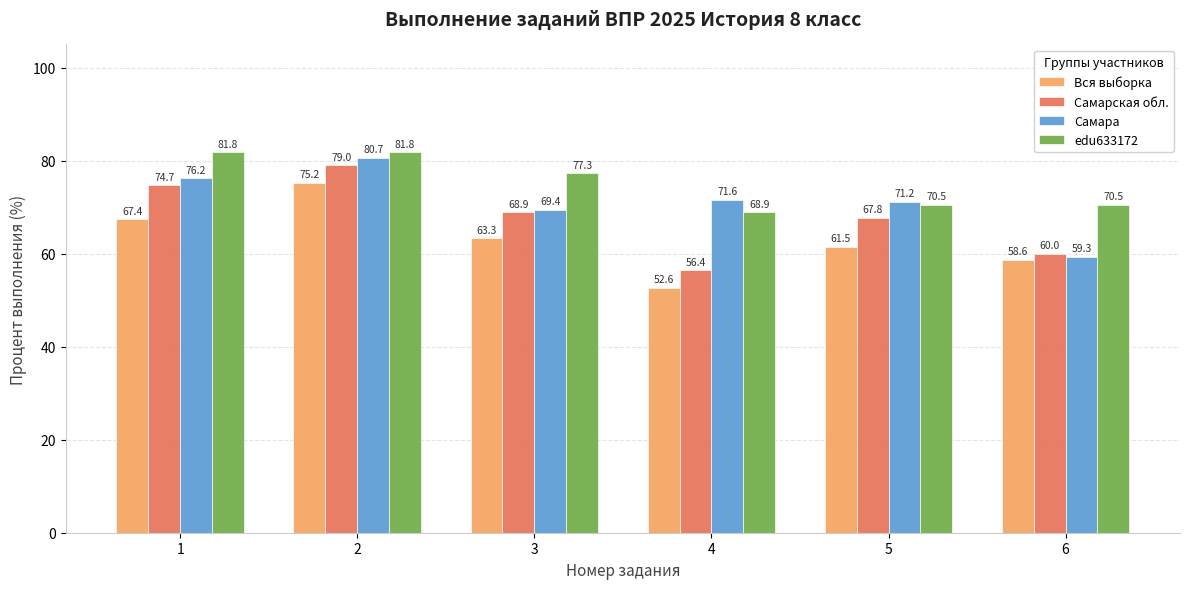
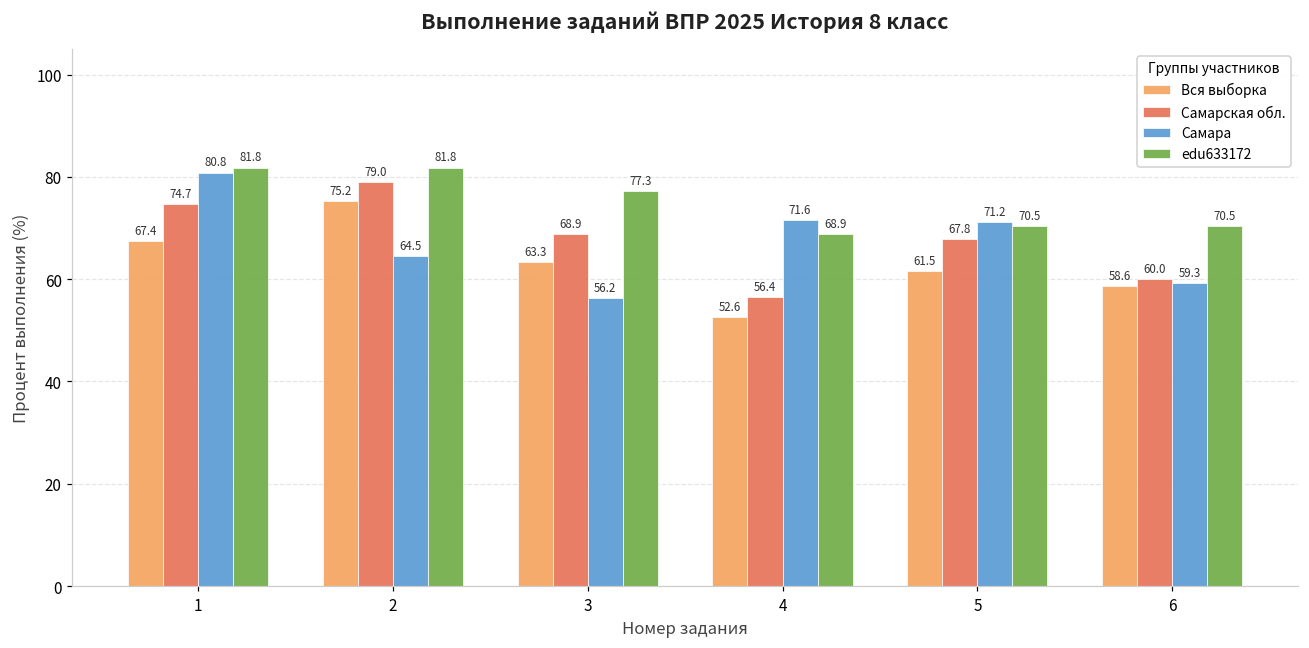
Самара, 1: 76.2 -> 80.8
Самара, 2: 80.7 -> 64.5
Самара, 3: 69.4 -> 56.2
